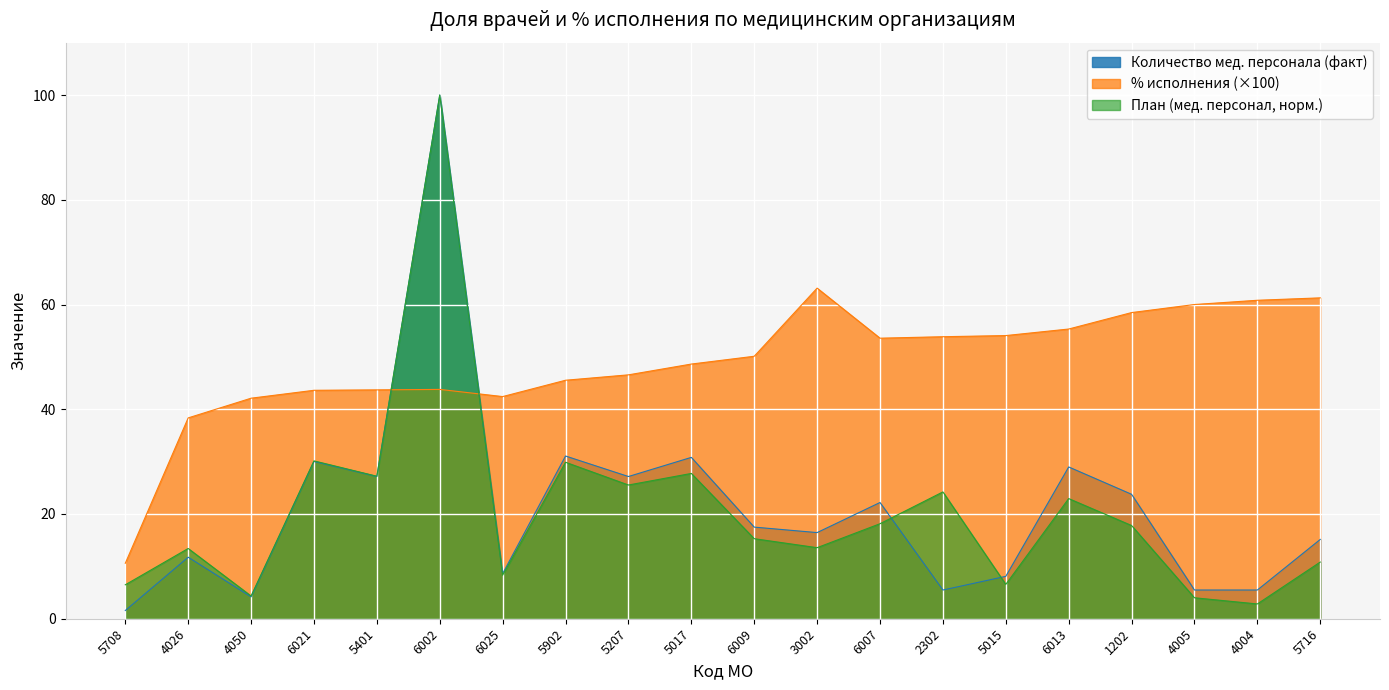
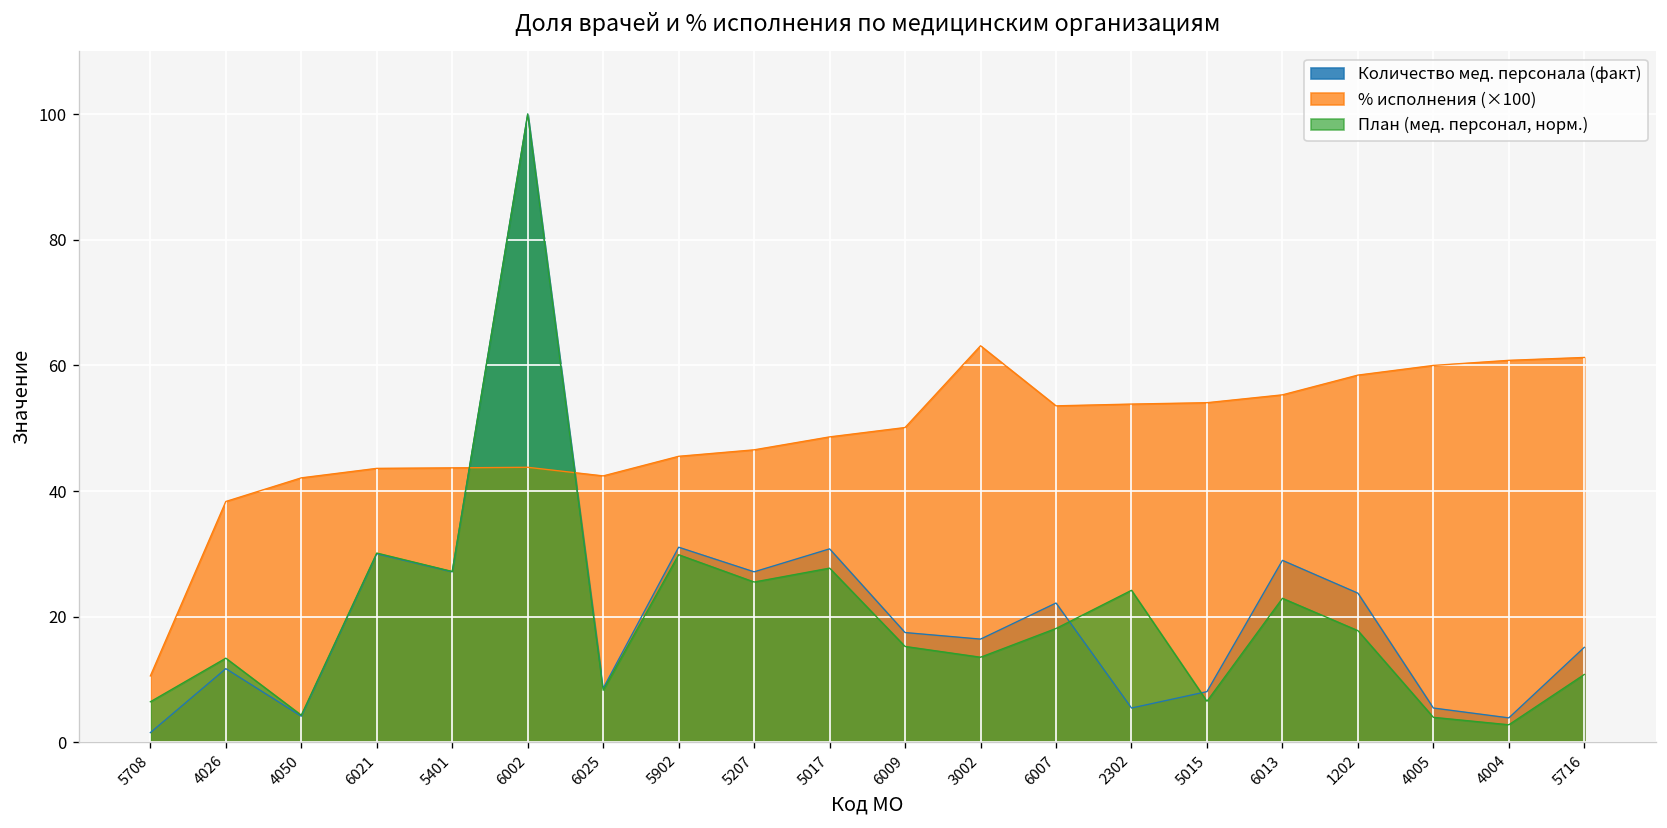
Количество мед. персонала (факт), 4004: 5 -> 4
